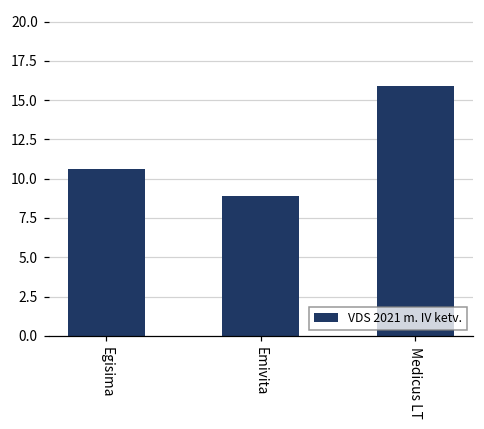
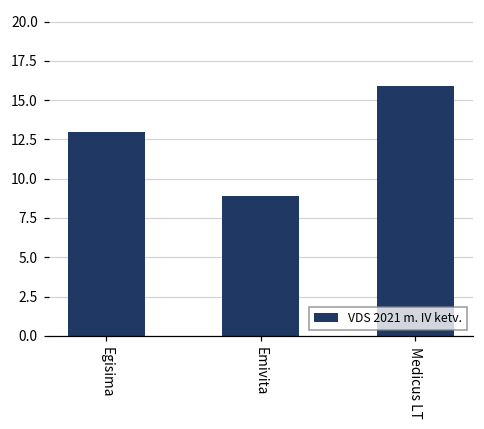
Egisima: 10.6 -> 13.0
